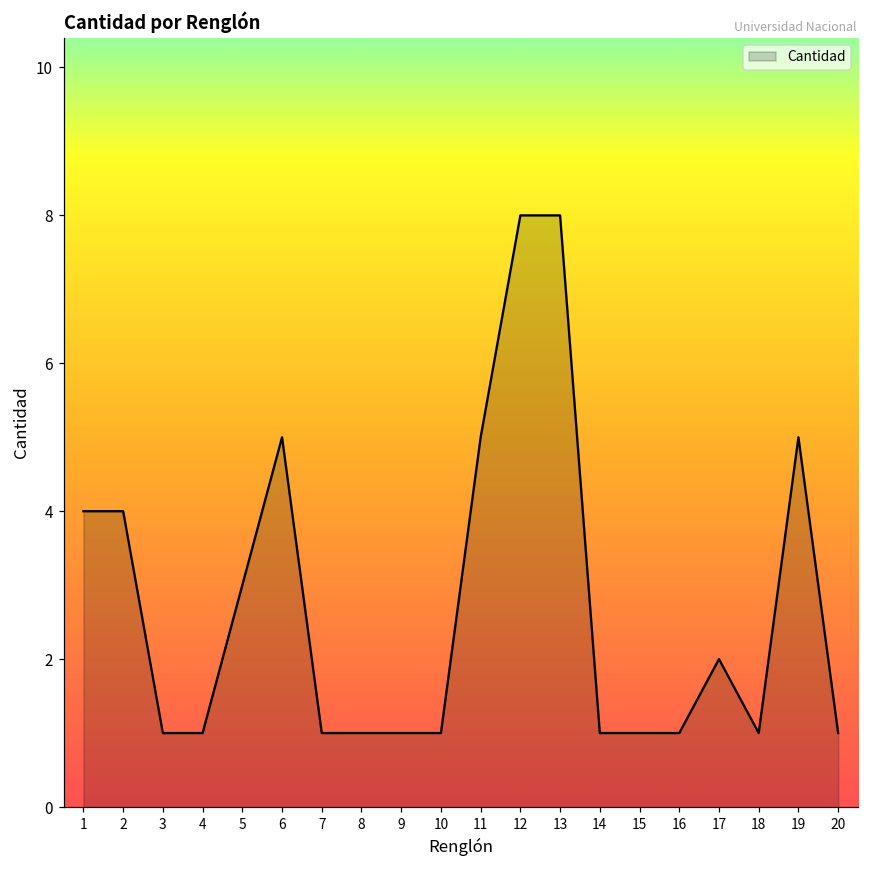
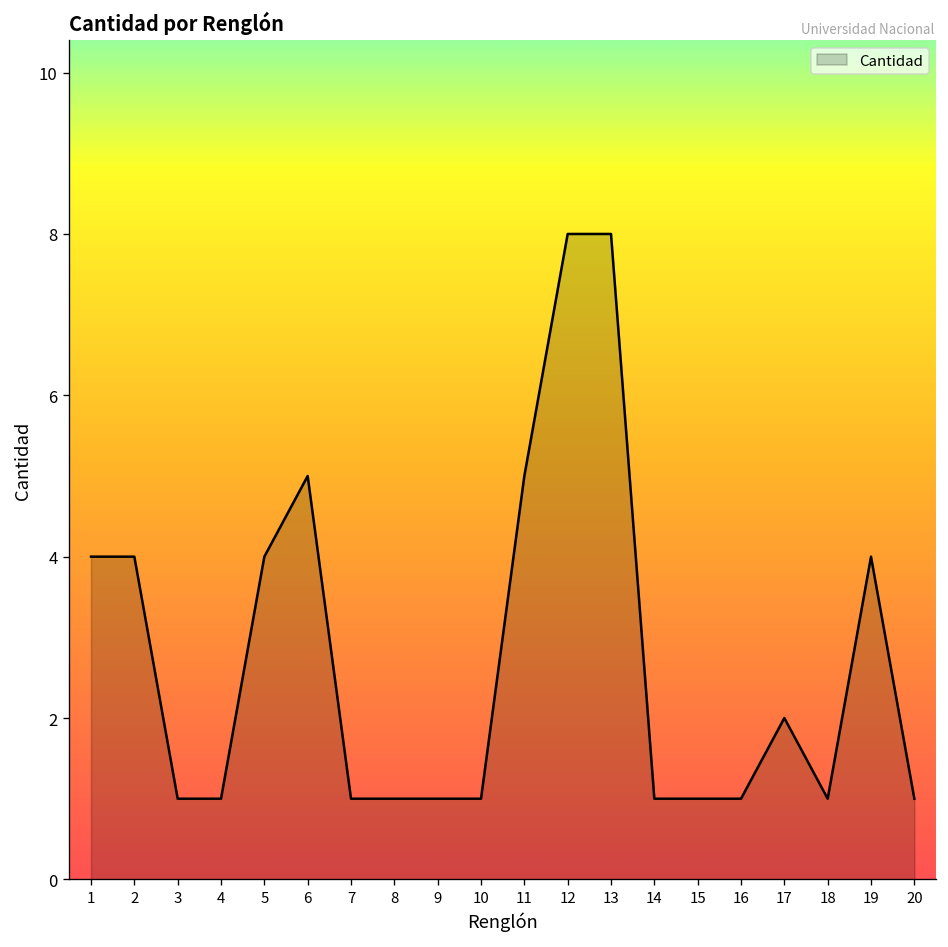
5: 3 -> 4
19: 5 -> 4
